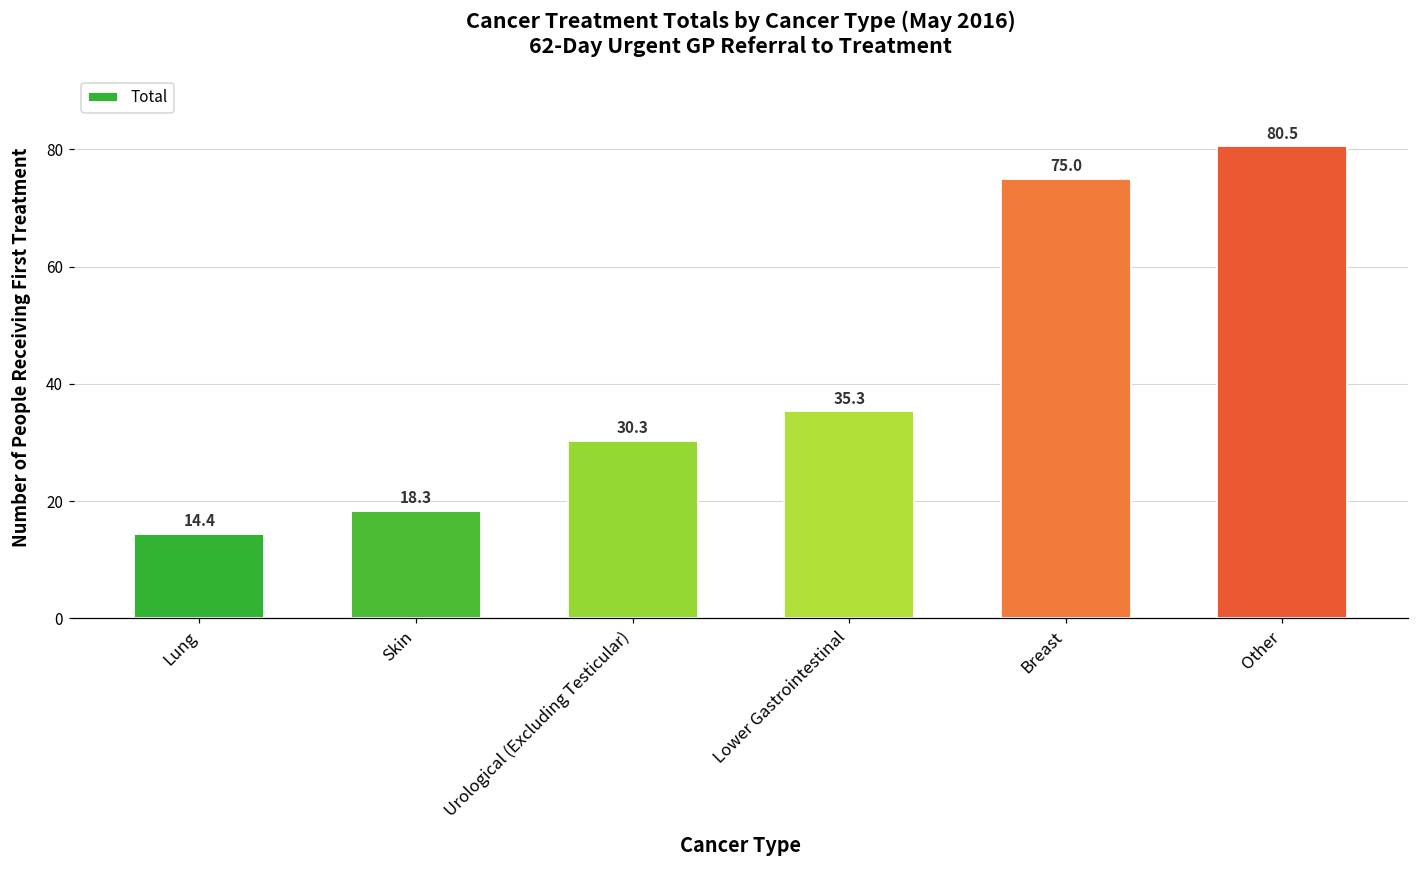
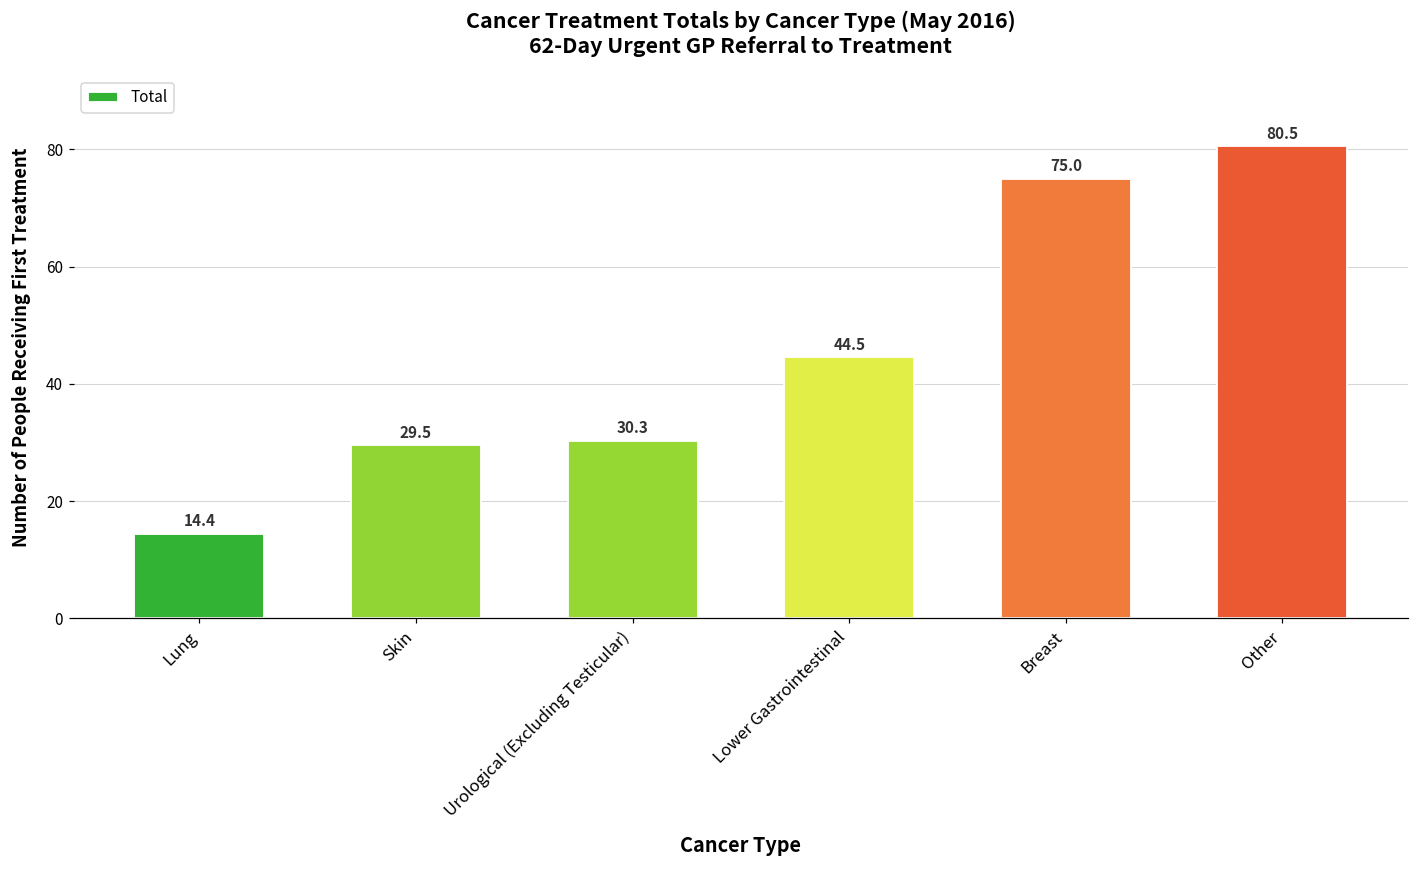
Skin: 18.3 -> 29.5
Lower Gastrointestinal: 35.3 -> 44.5
